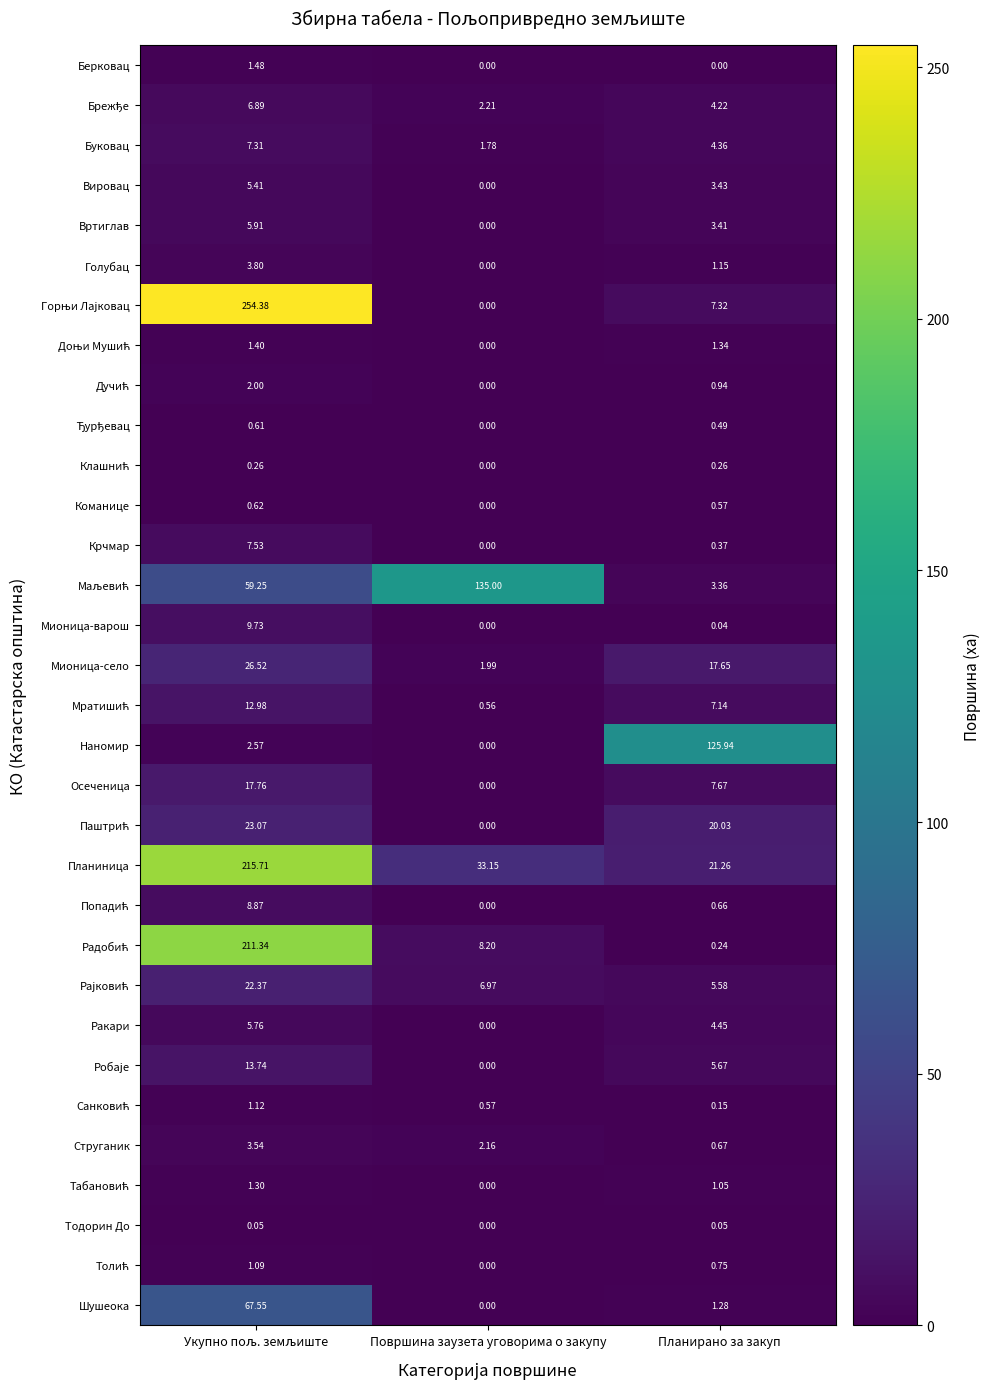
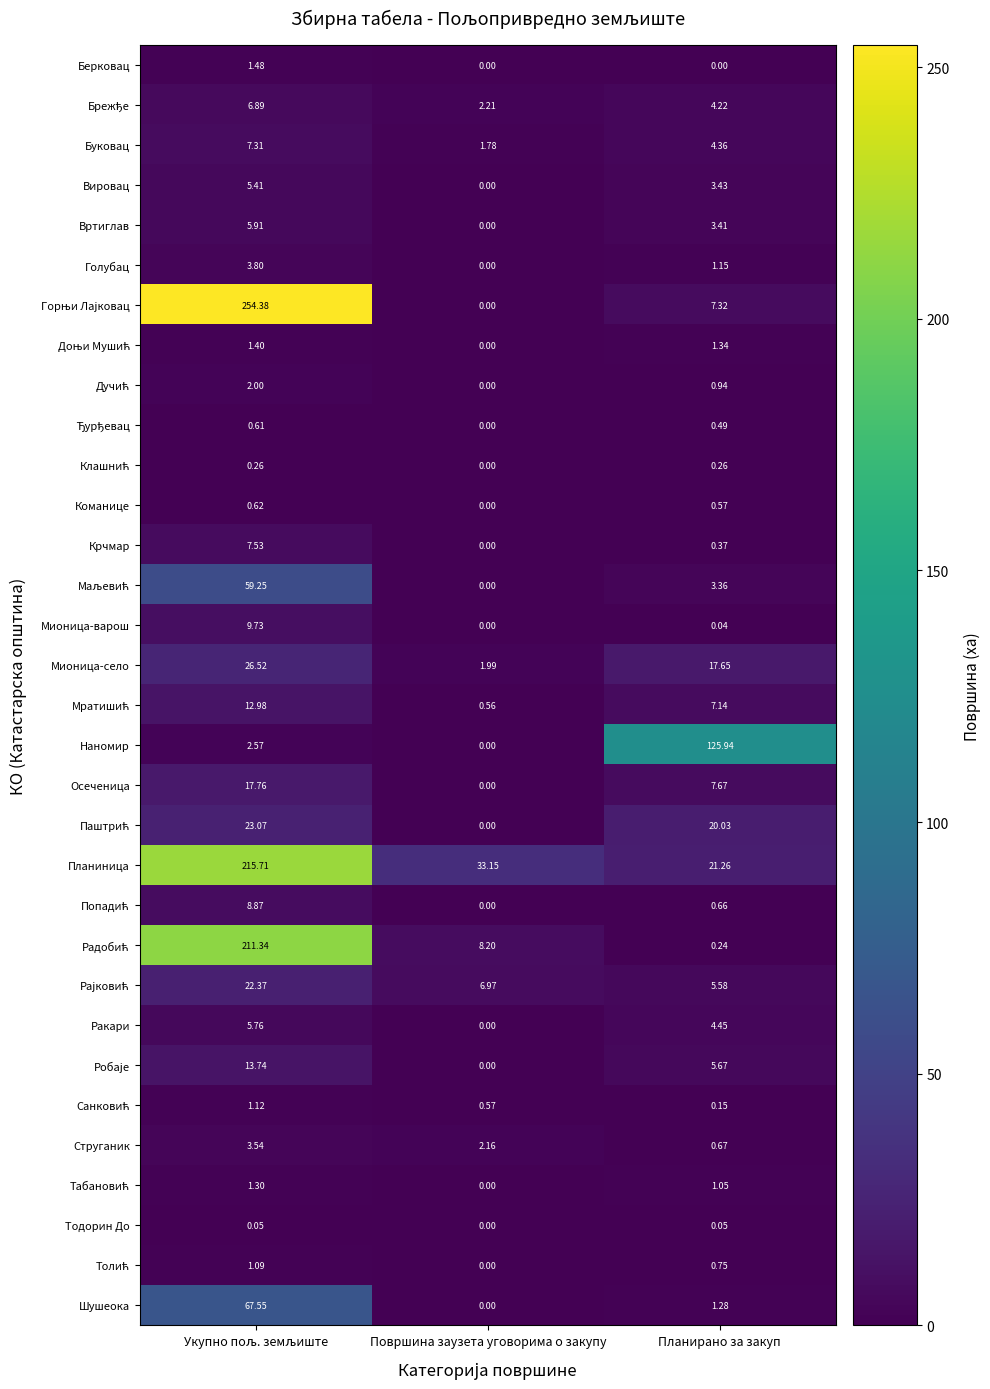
Маљевић, Површина заузета уговорима о закупу: 135.00 -> 0.00
